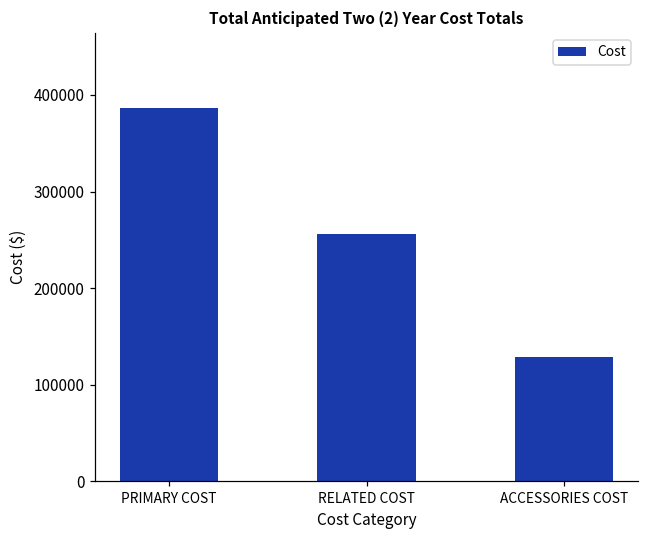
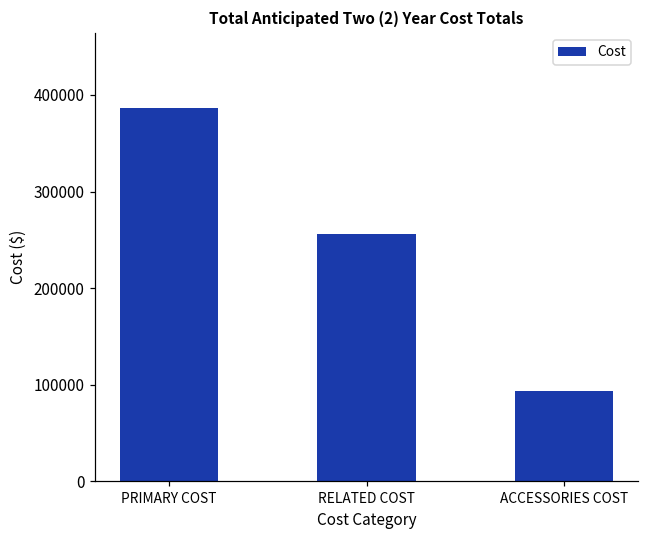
ACCESSORIES COST: 130000 -> 90000
